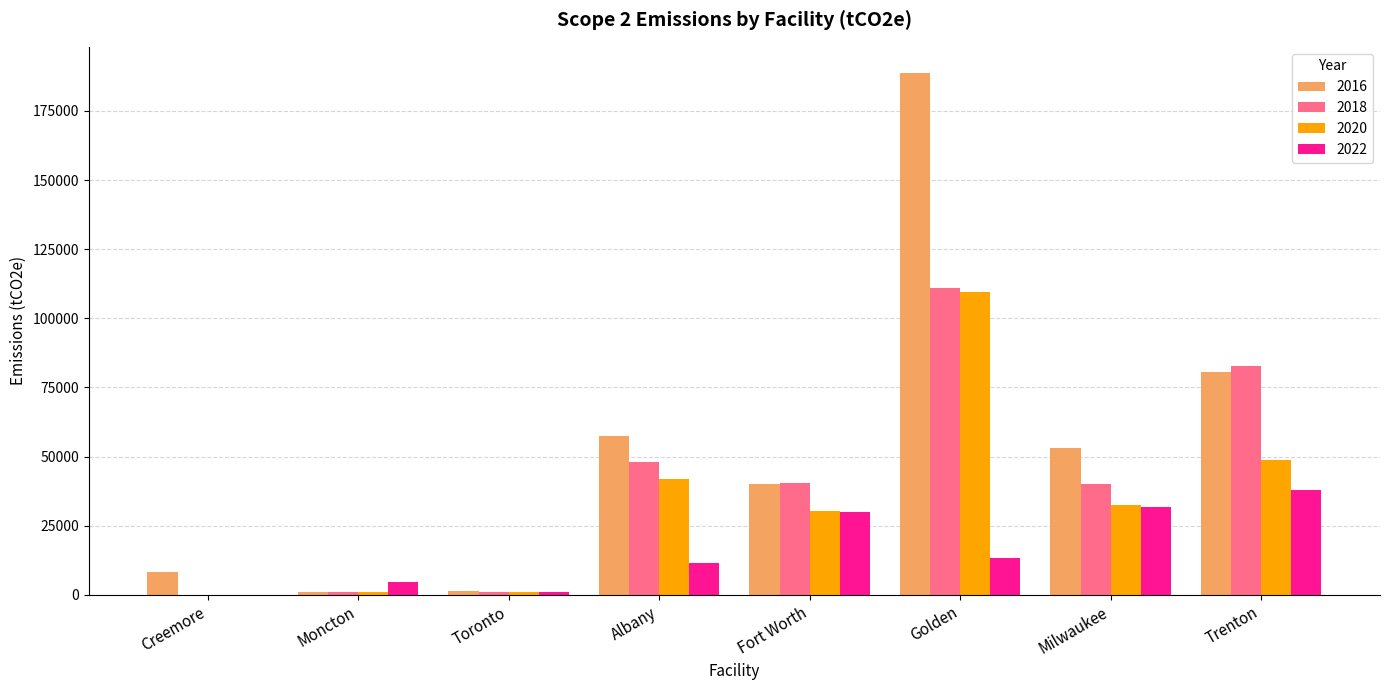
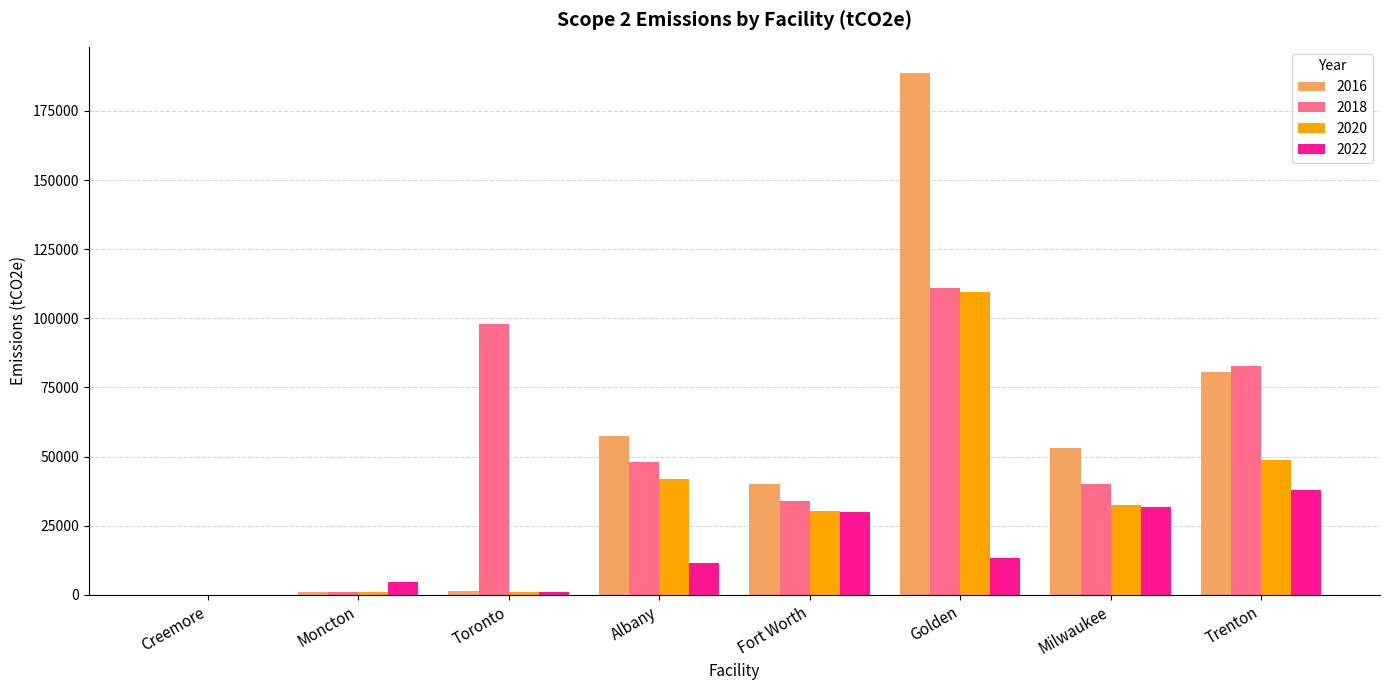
2016, Creemore: 8000 -> 0
2018, Toronto: 1000 -> 98000
2018, Fort Worth: 41000 -> 34000
